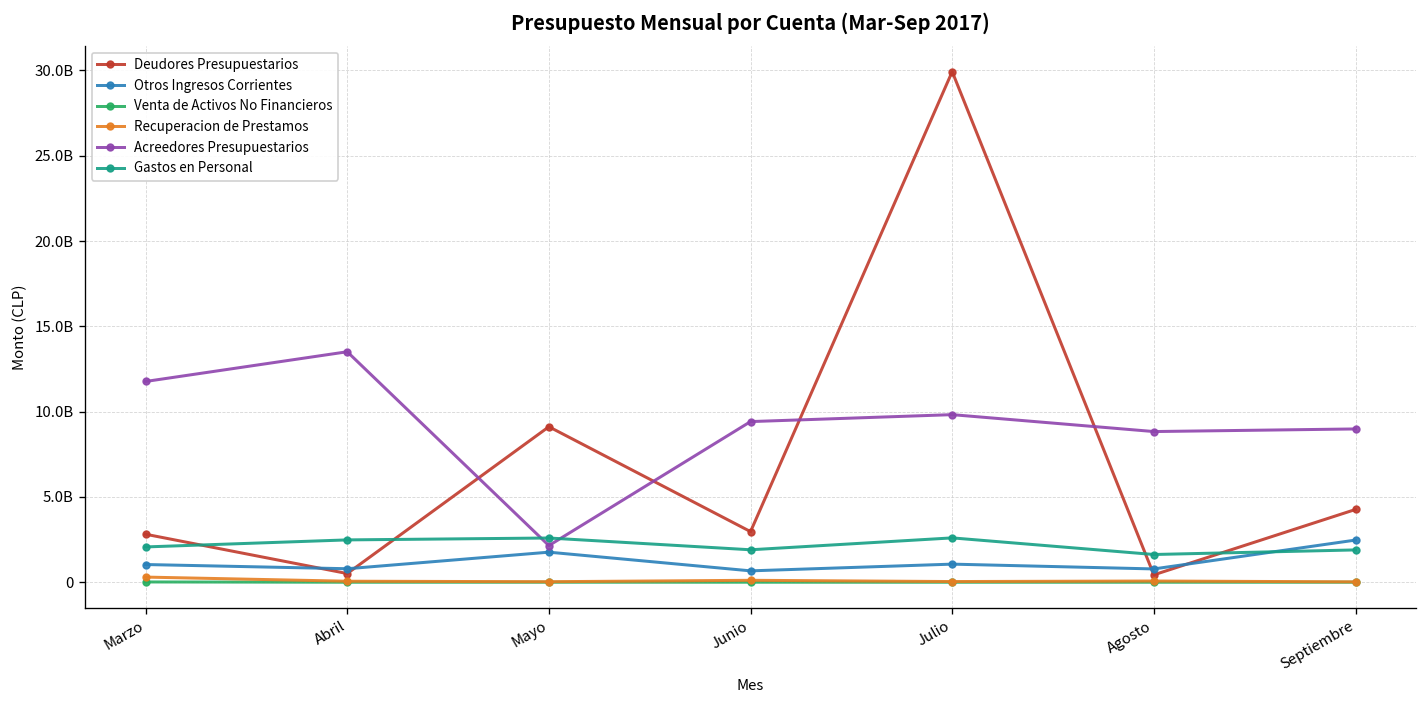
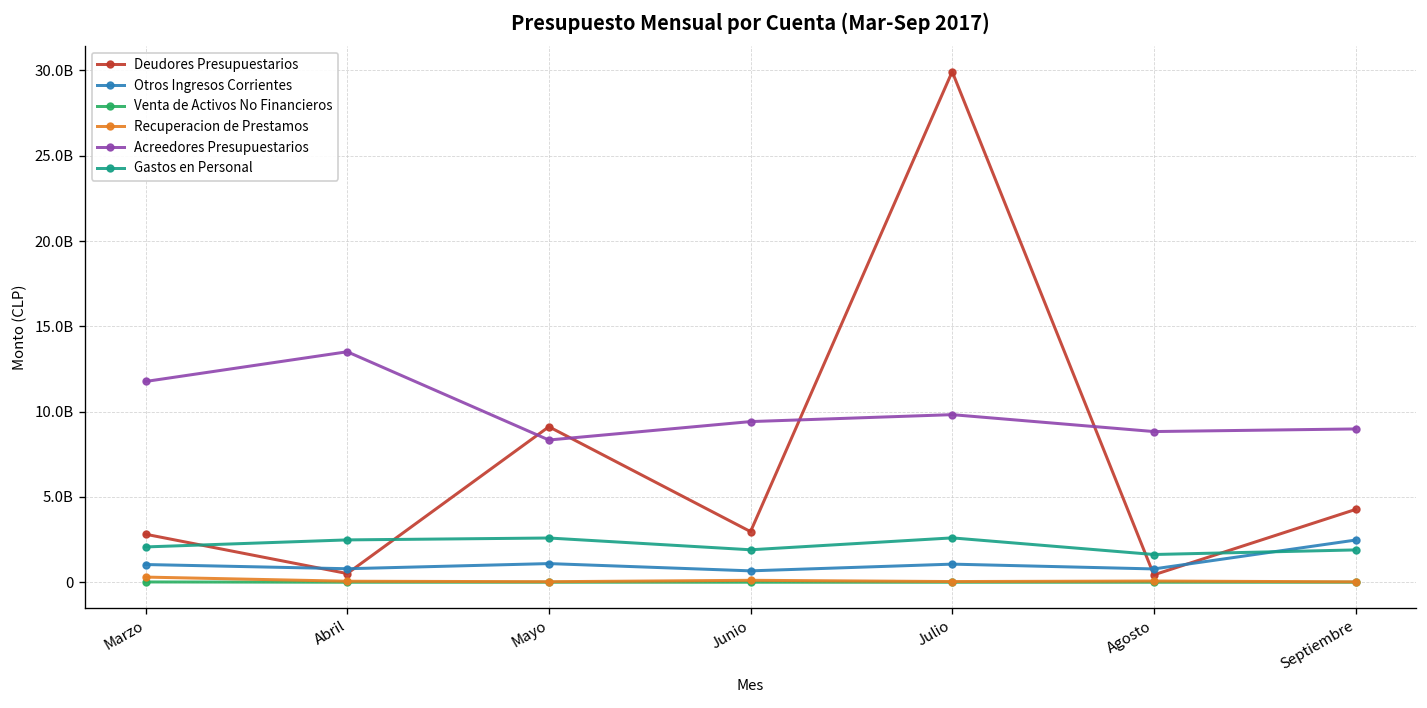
Otros Ingresos Corrientes, Mayo: 1800000000 -> 1100000000
Acreedores Presupuestarios, Mayo: 2100000000 -> 8300000000
